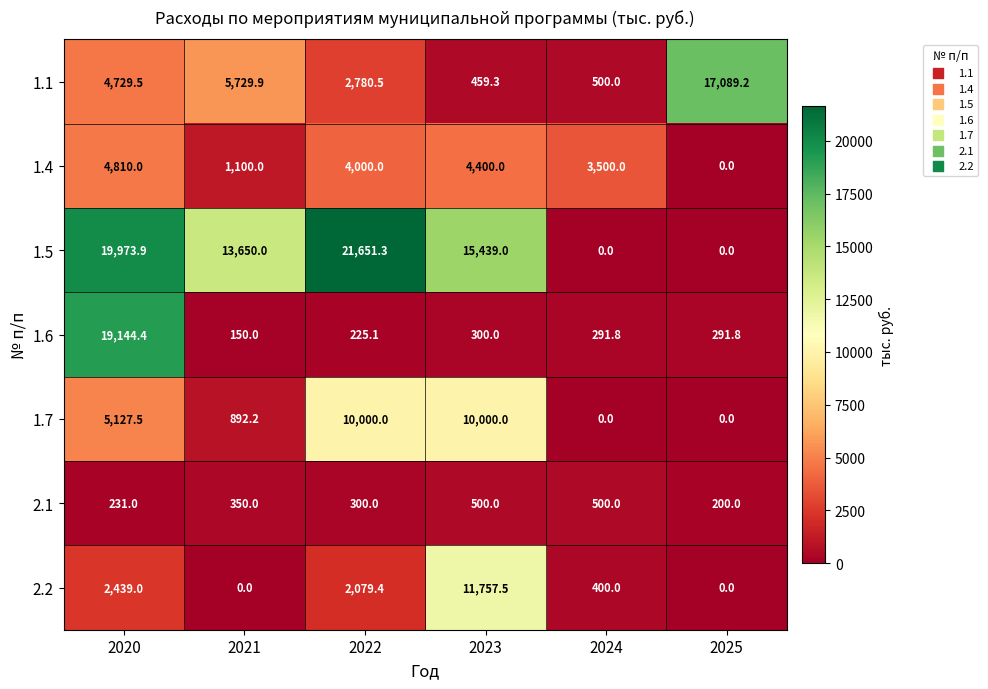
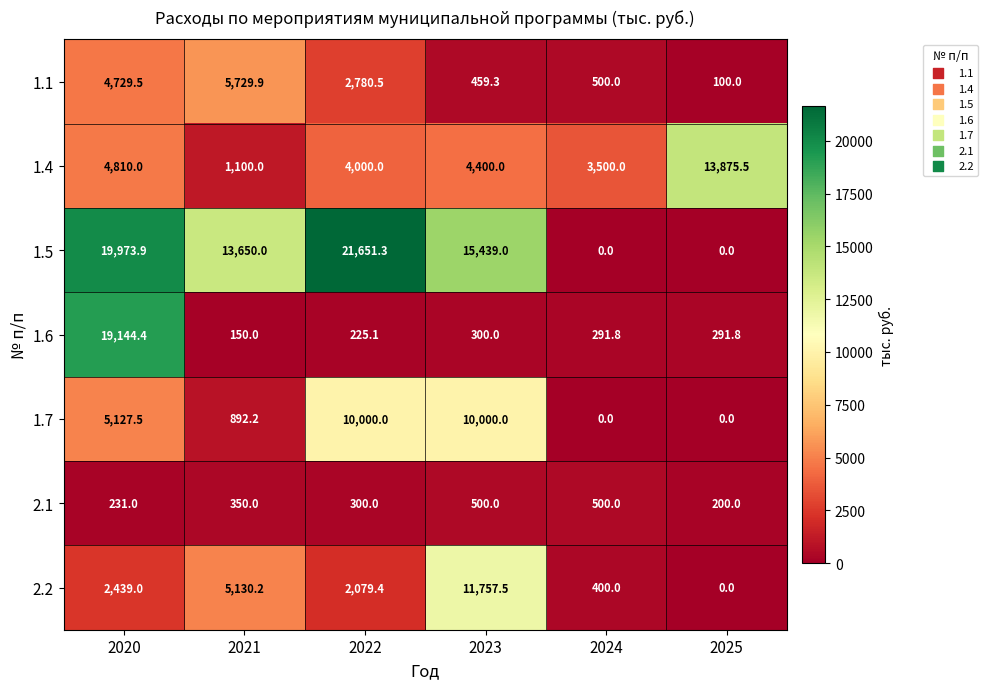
1.1, 2025: 17,089.2 -> 100.0
1.4, 2025: 0.0 -> 13,875.5
2.2, 2021: 0.0 -> 5,130.2
